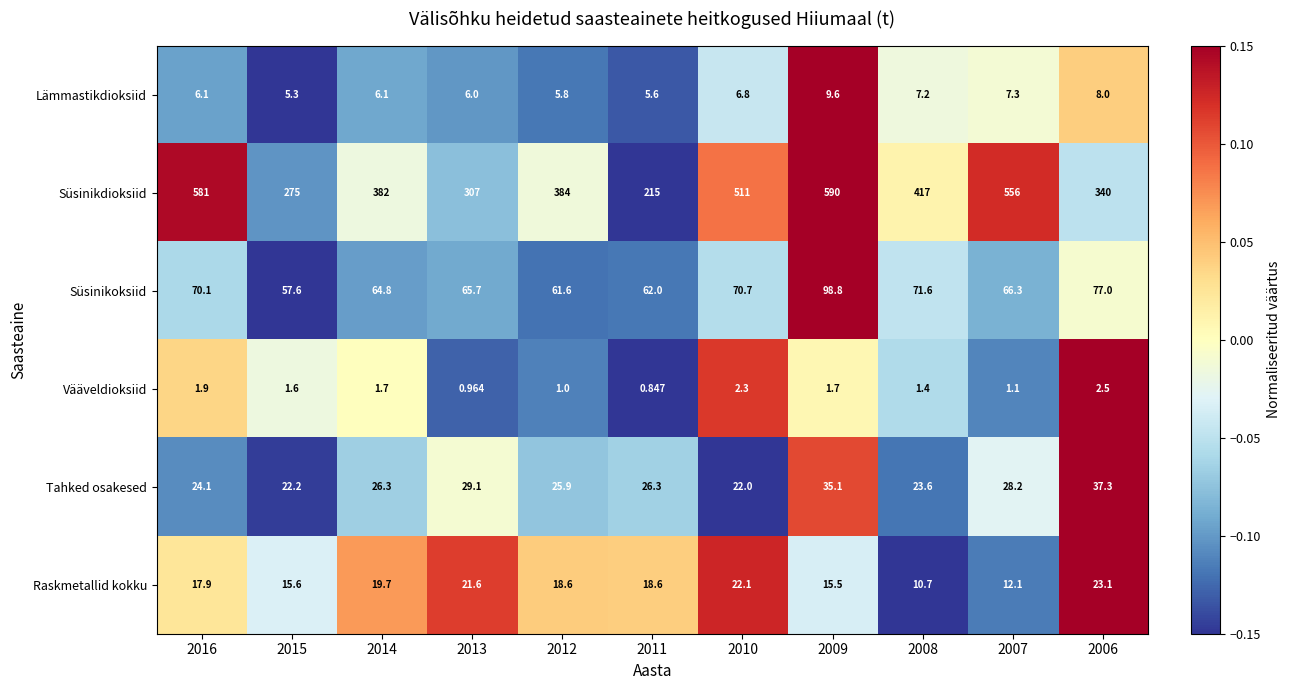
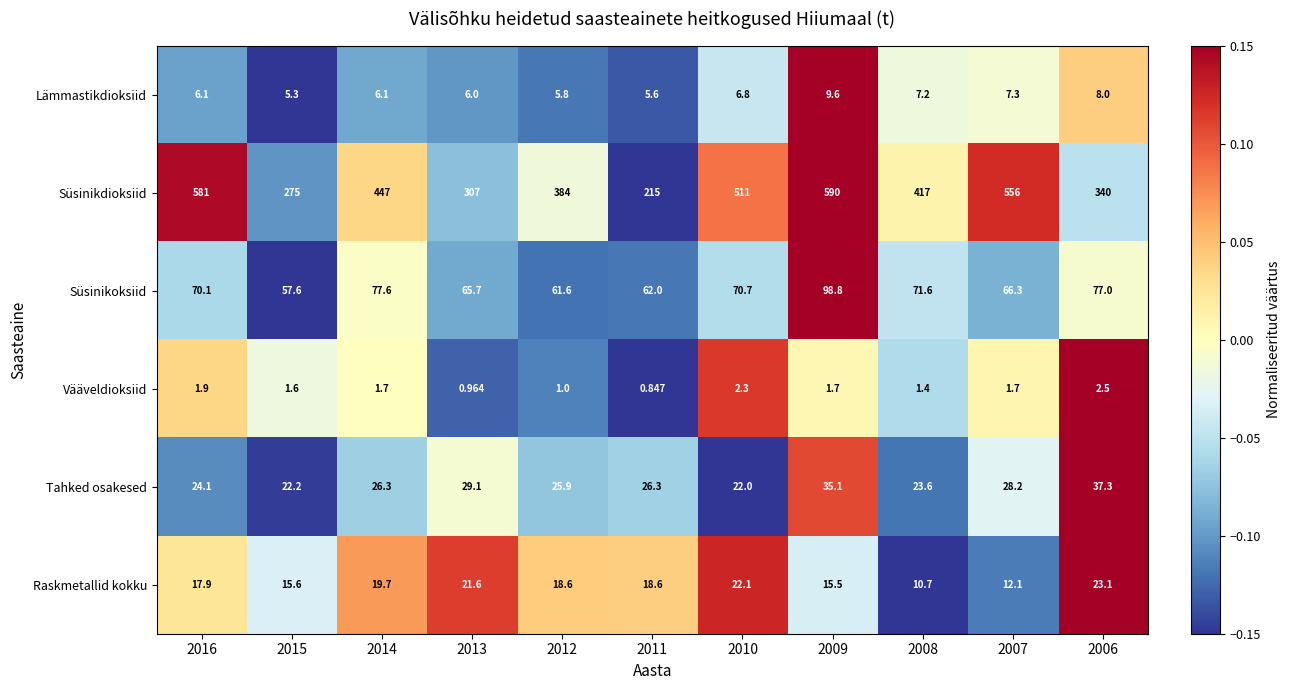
Süsinikdioksiid, 2014: 382 -> 447
Süsinikoksiid, 2014: 64.8 -> 77.6
Vääveldioksiid, 2007: 1.1 -> 1.7
